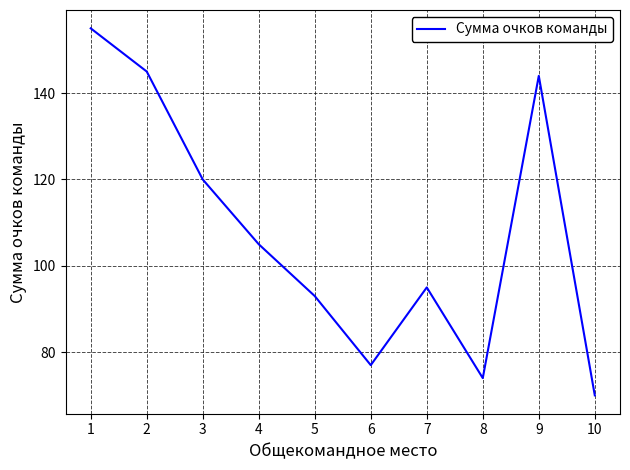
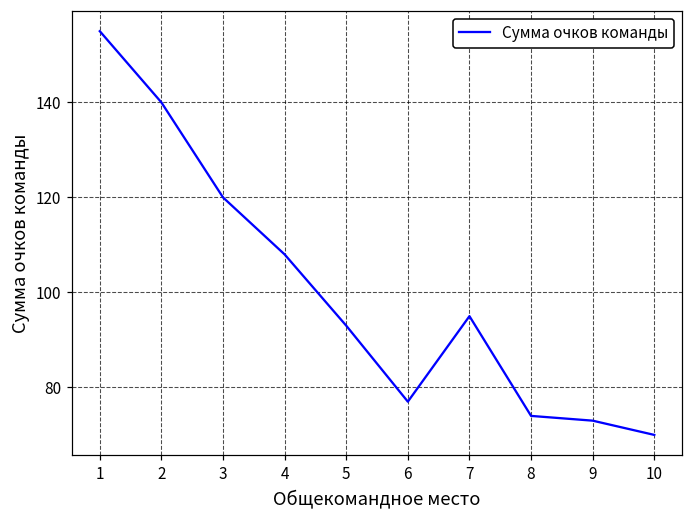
2: 145 -> 140
4: 105 -> 108
9: 144 -> 73
